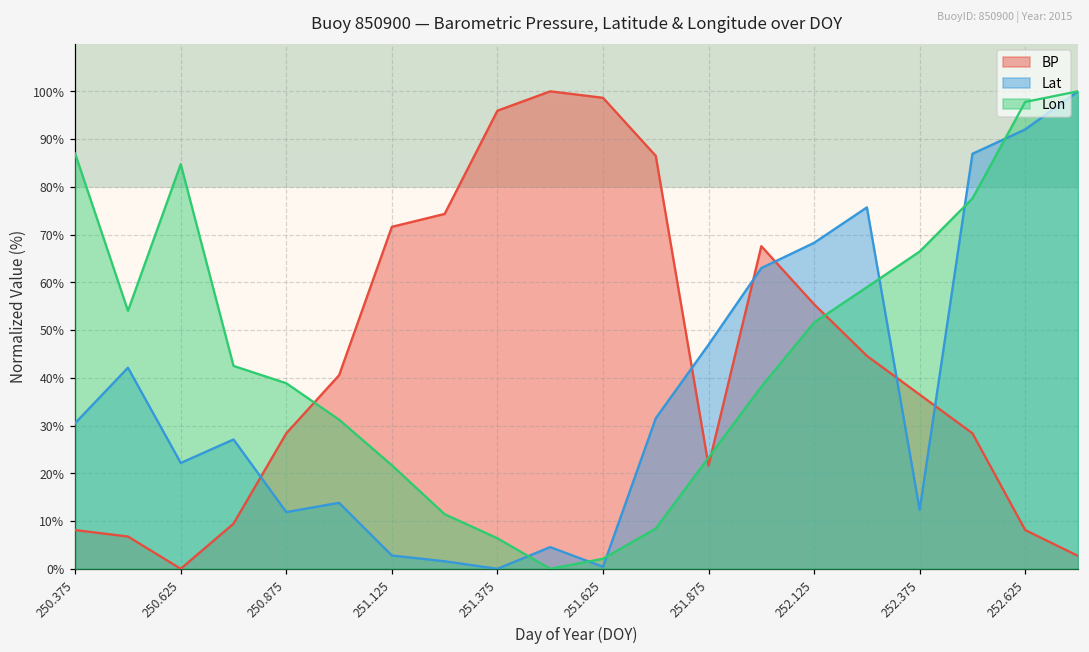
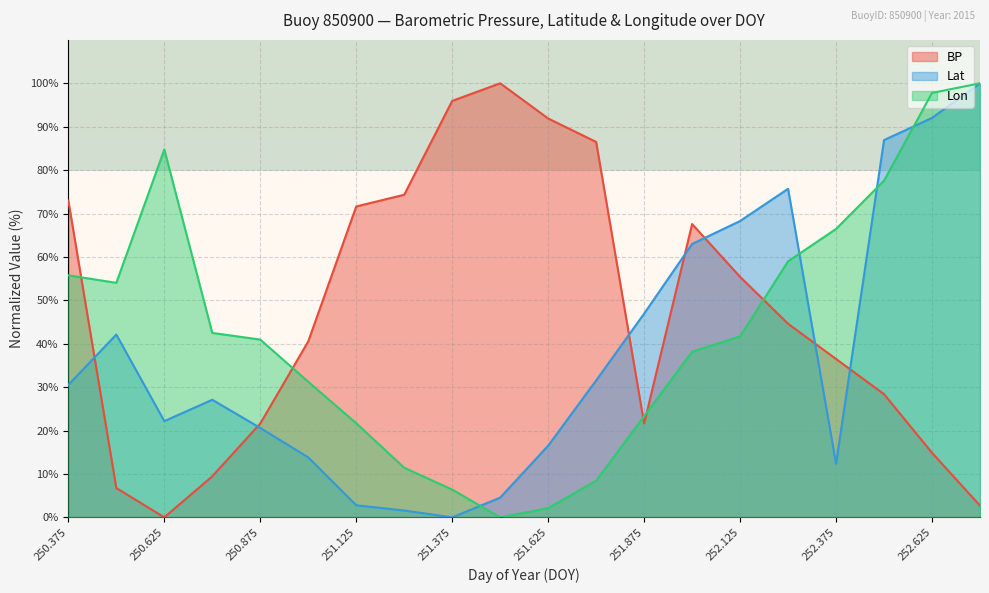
BP, 250.375: 8% -> 73%
Lon, 250.375: 87% -> 56%
BP, 250.875: 28% -> 22%
Lat, 250.875: 12% -> 21%
Lon, 250.875: 39% -> 41%
BP, 251.625: 99% -> 92%
Lat, 251.625: 0% -> 17%
Lon, 252.125: 52% -> 42%
BP, 252.625: 8% -> 15%
